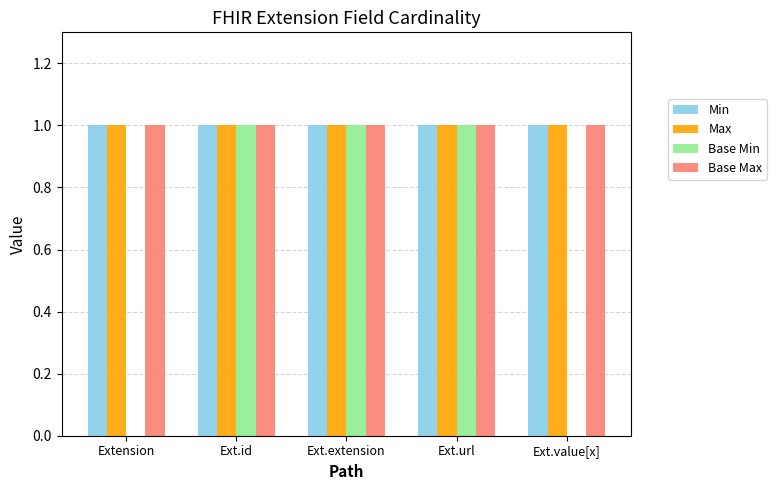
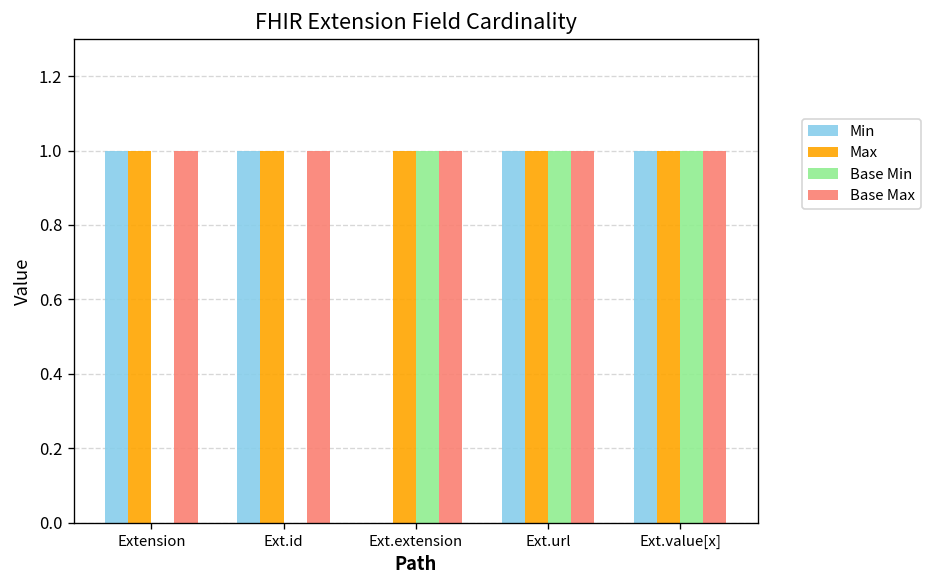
Base Min, Ext.id: 1 -> 0
Min, Ext.extension: 1 -> 0
Base Min, Ext.value[x]: 0 -> 1
